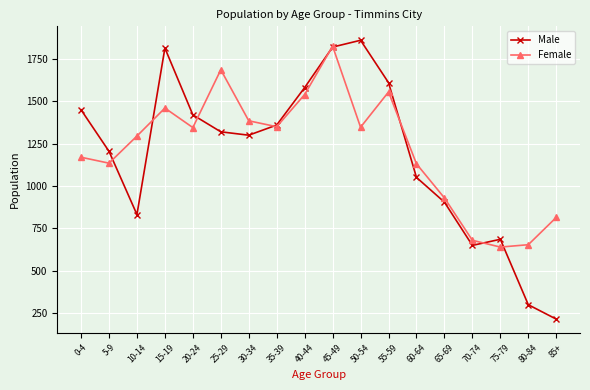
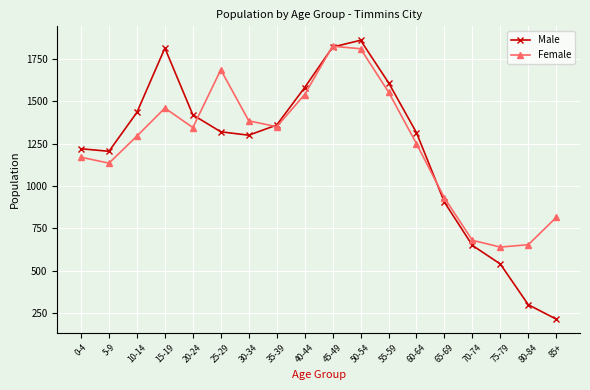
Male, 0-4: 1450 -> 1220
Male, 10-14: 830 -> 1440
Female, 50-54: 1350 -> 1810
Male, 60-64: 1050 -> 1320
Female, 60-64: 1130 -> 1250
Male, 75-79: 690 -> 540
